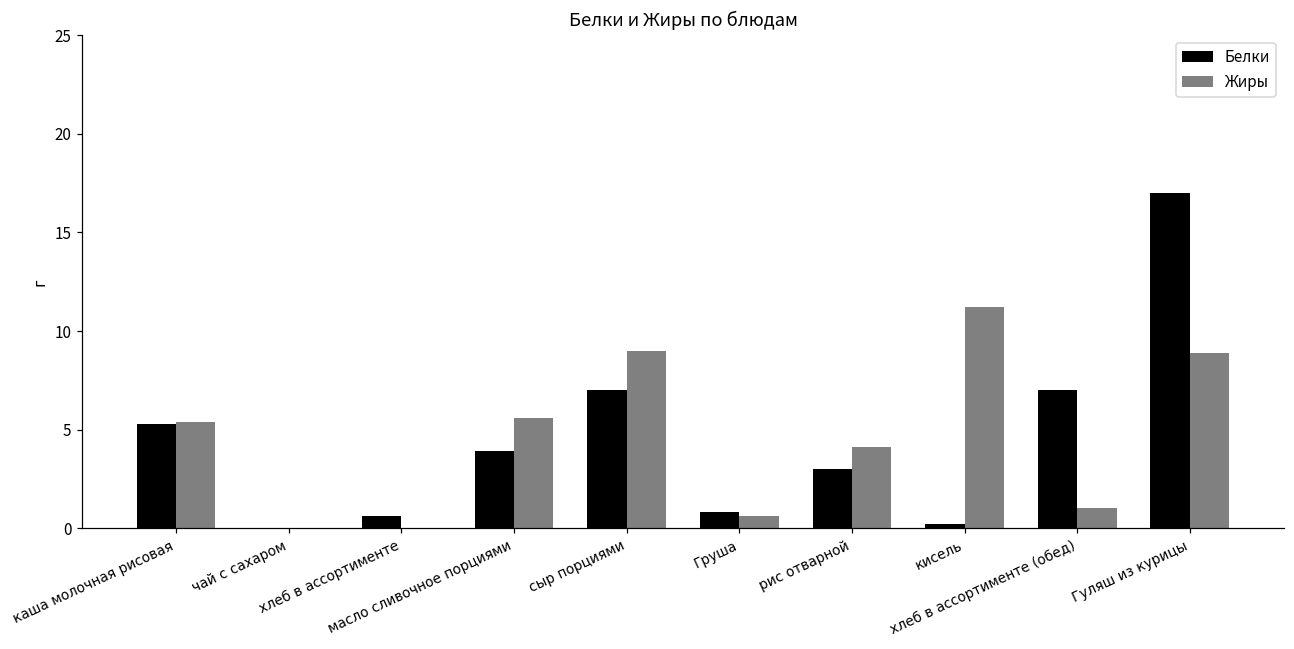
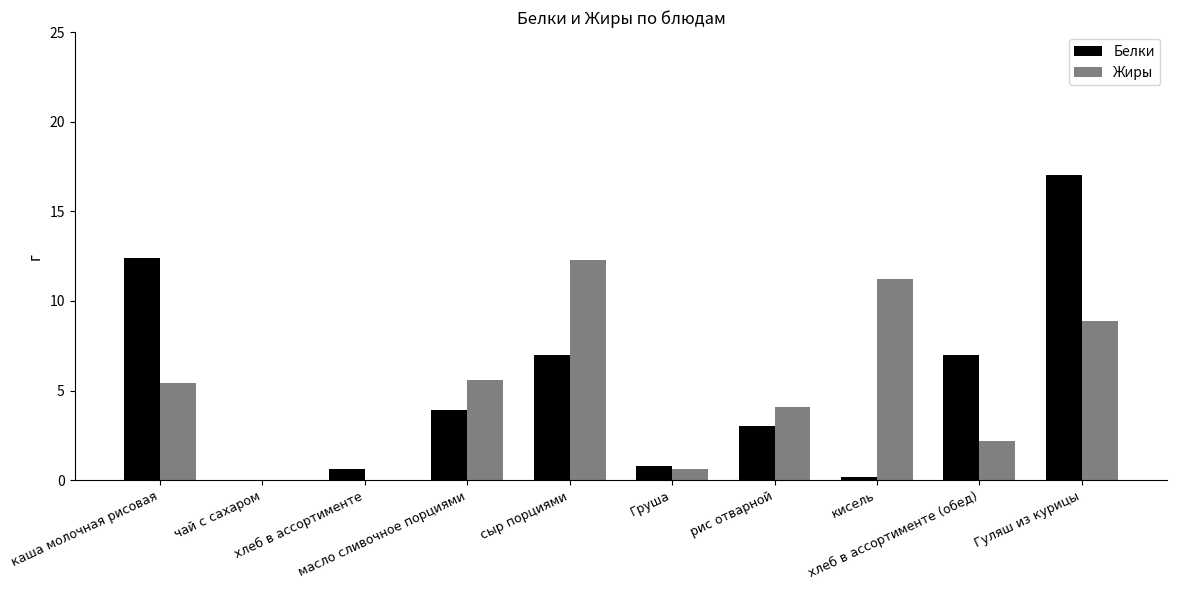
Белки, каша молочная рисовая: 5.3 -> 12.4
Жиры, сыр порциями: 9.0 -> 12.3
Жиры, хлеб в ассортименте (обед): 1.0 -> 2.2
